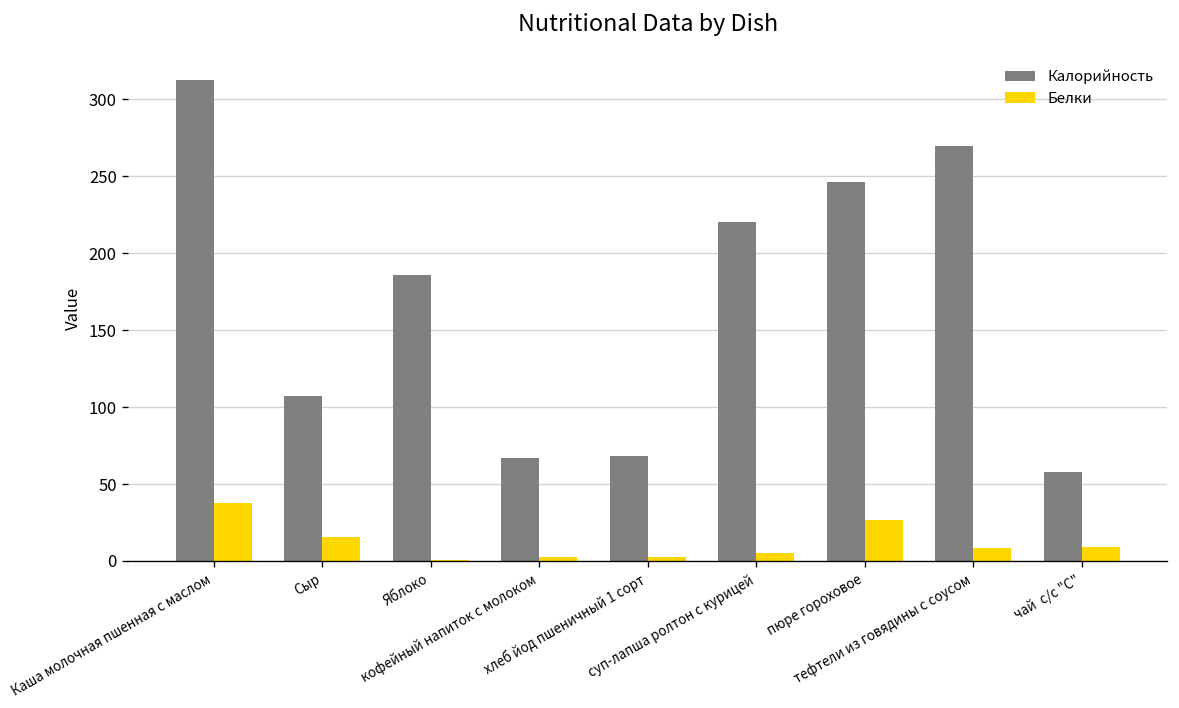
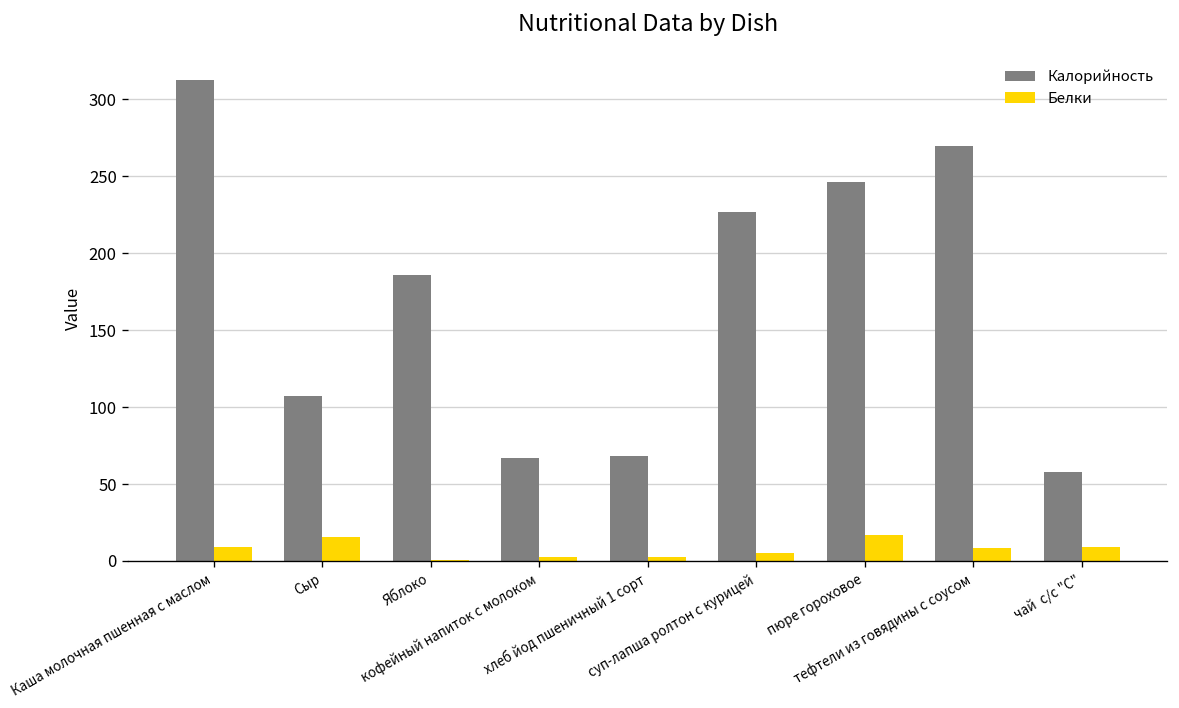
Белки, Каша молочная пшенная с маслом: 38 -> 9
Калорийность, суп-лапша ролтон с курицей: 220 -> 227
Белки, пюре гороховое: 27 -> 17
